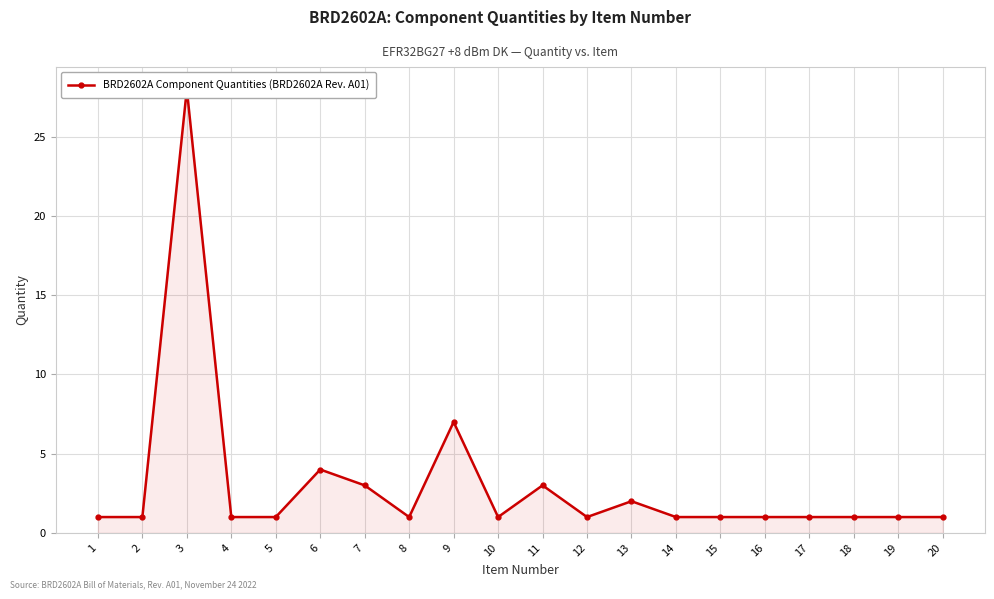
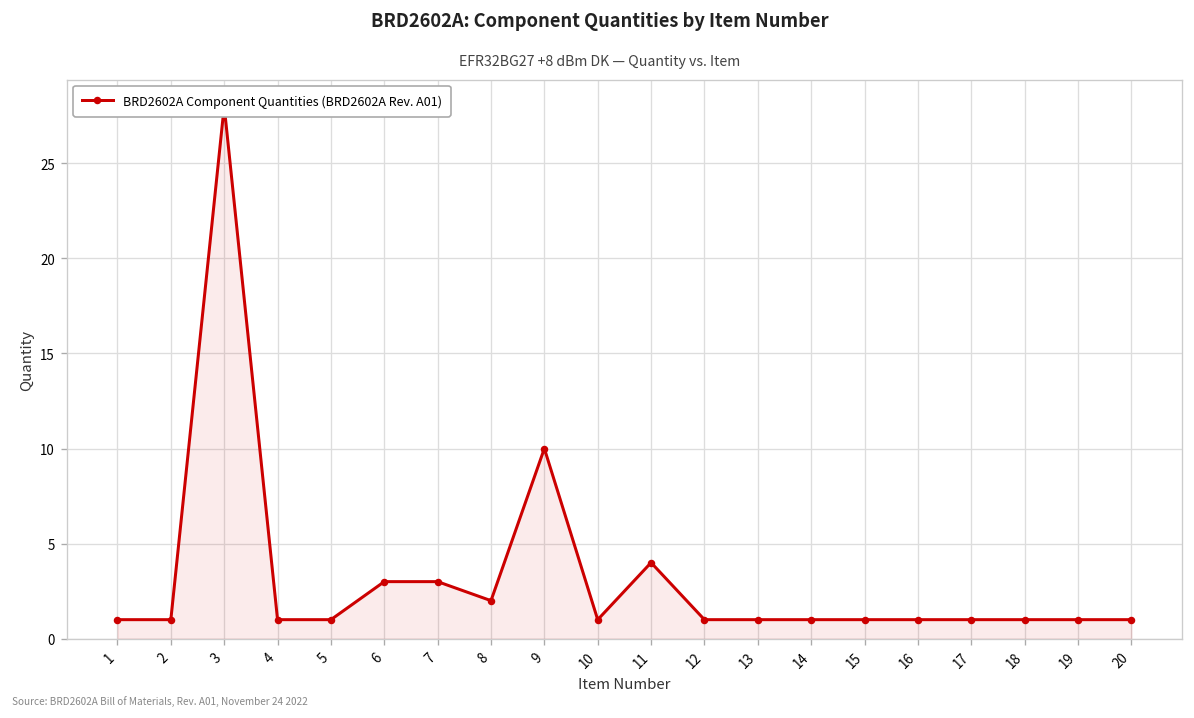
6: 4 -> 3
8: 1 -> 2
9: 7 -> 10
11: 3 -> 4
13: 2 -> 1
